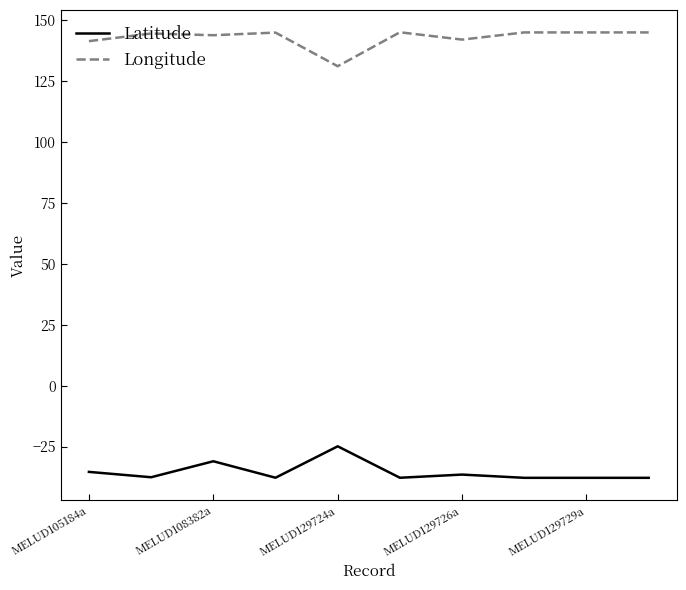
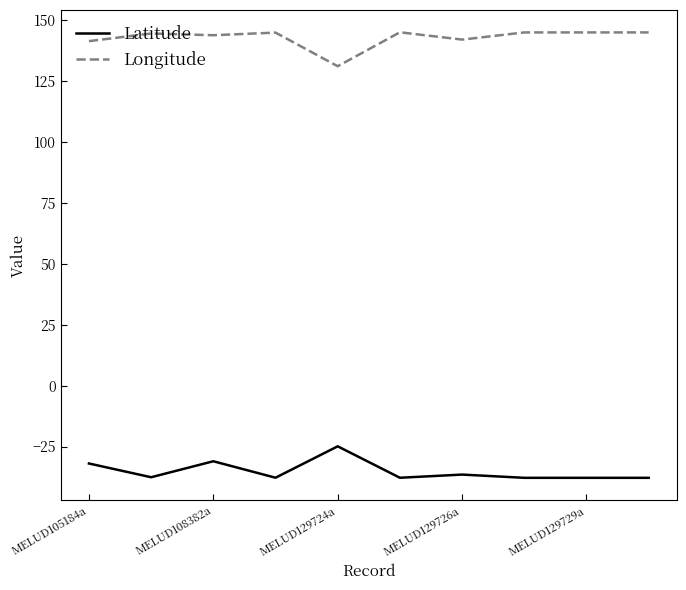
Latitude, MELUD105184a: -35 -> -32
